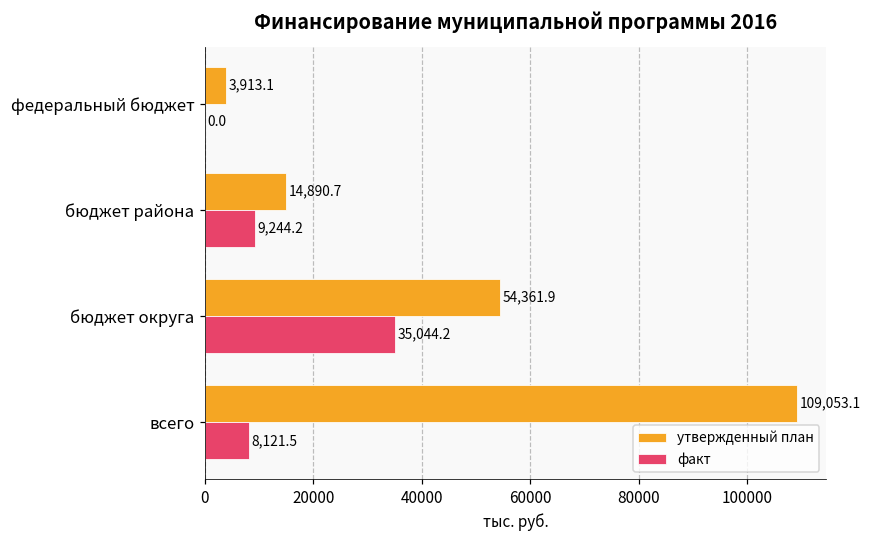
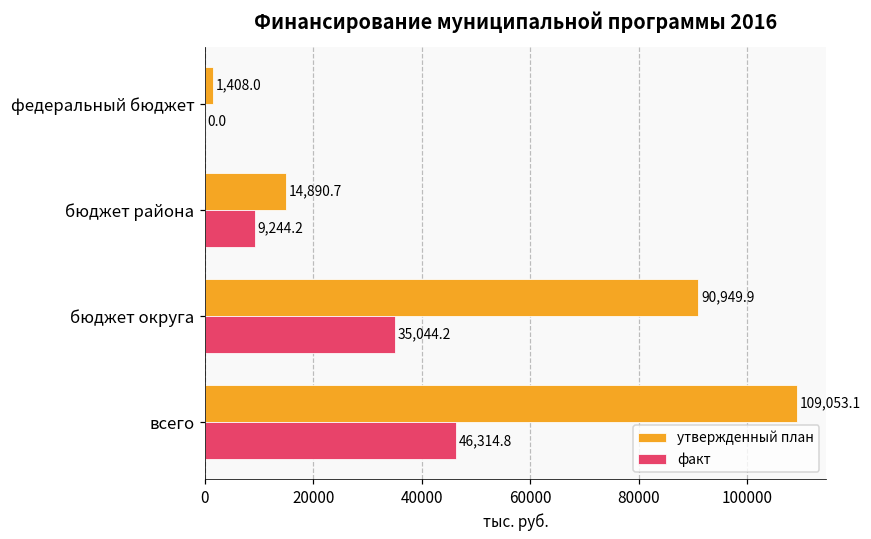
утвержденный план, федеральный бюджет: 3,913.1 -> 1,408.0
утвержденный план, бюджет округа: 54,361.9 -> 90,949.9
факт, всего: 8,121.5 -> 46,314.8
